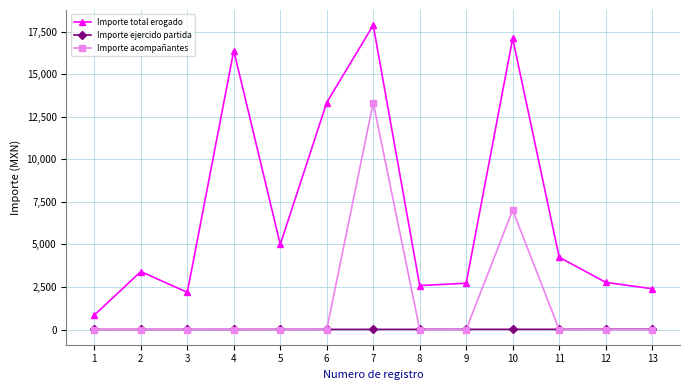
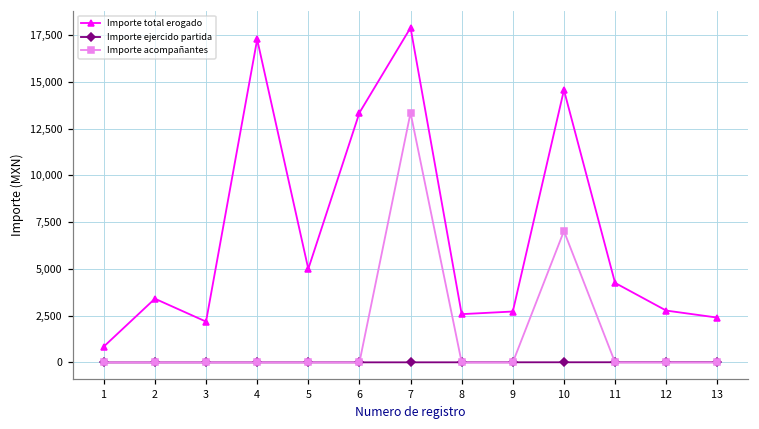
Importe total erogado, 4: 16,400 -> 17,300
Importe total erogado, 10: 17,100 -> 14,600
